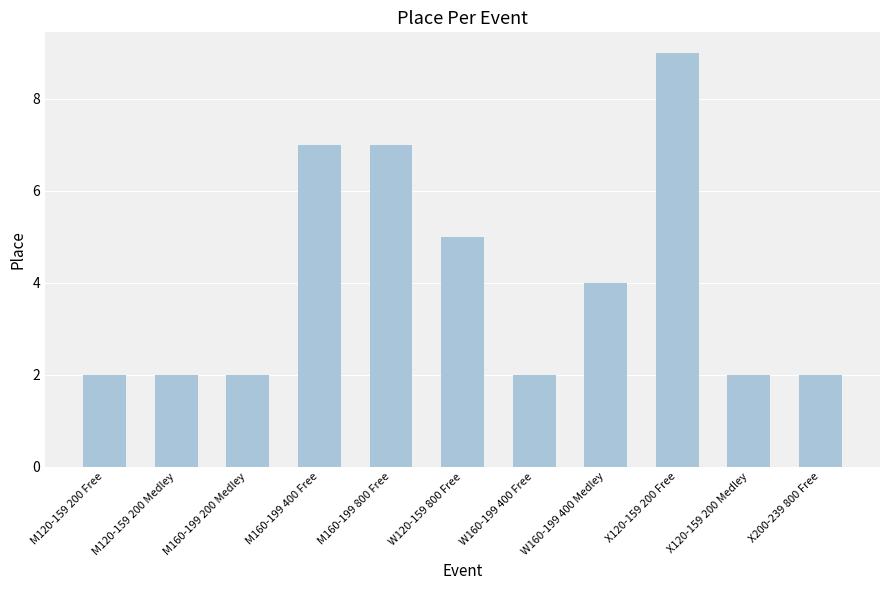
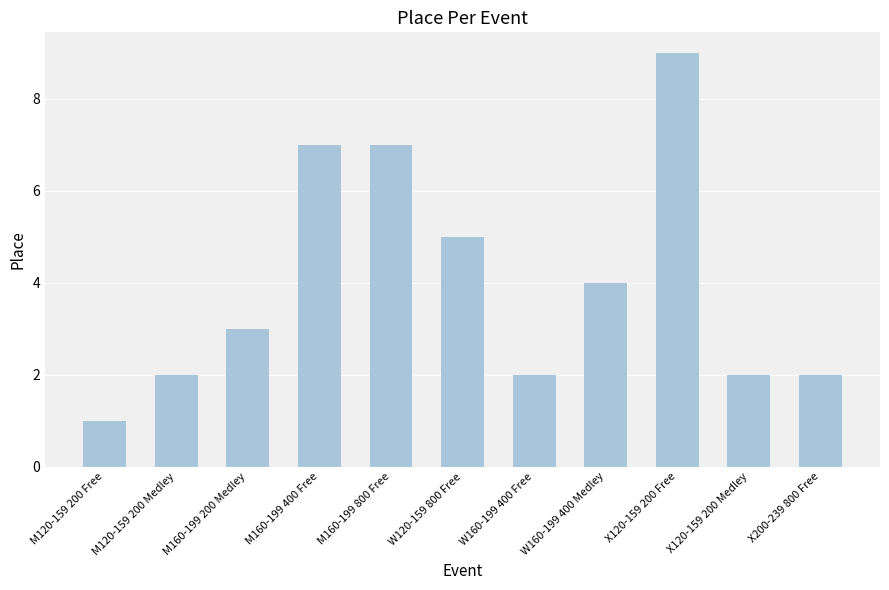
M120-159 200 Free: 2 -> 1
M160-199 200 Medley: 2 -> 3
